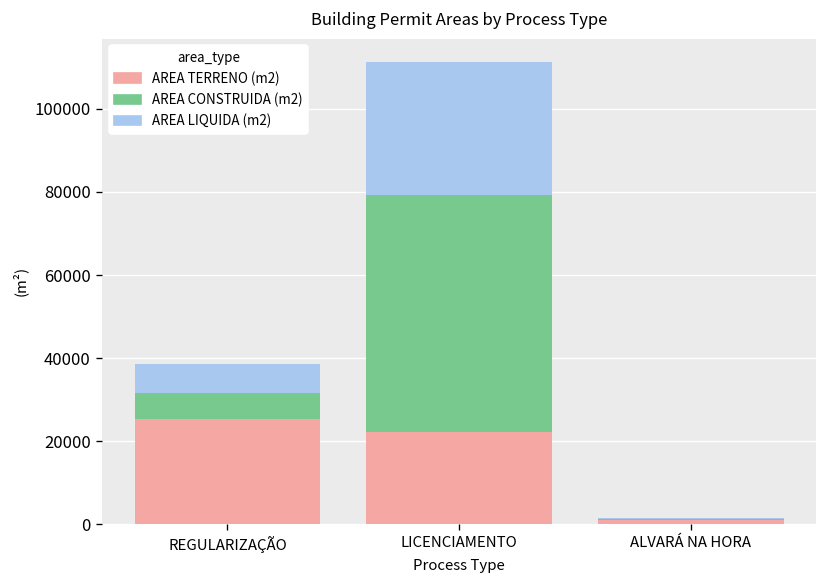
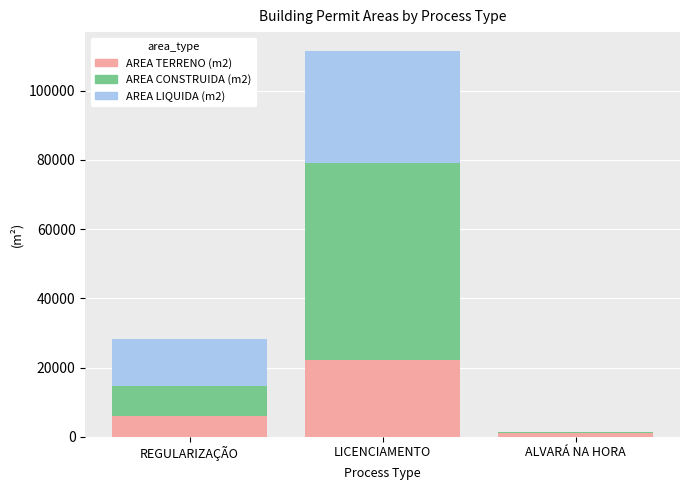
AREA TERRENO (m2), REGULARIZAÇÃO: 25000 -> 6000
AREA CONSTRUIDA (m2), REGULARIZAÇÃO: 6000 -> 9000
AREA LIQUIDA (m2), REGULARIZAÇÃO: 7000 -> 14000
